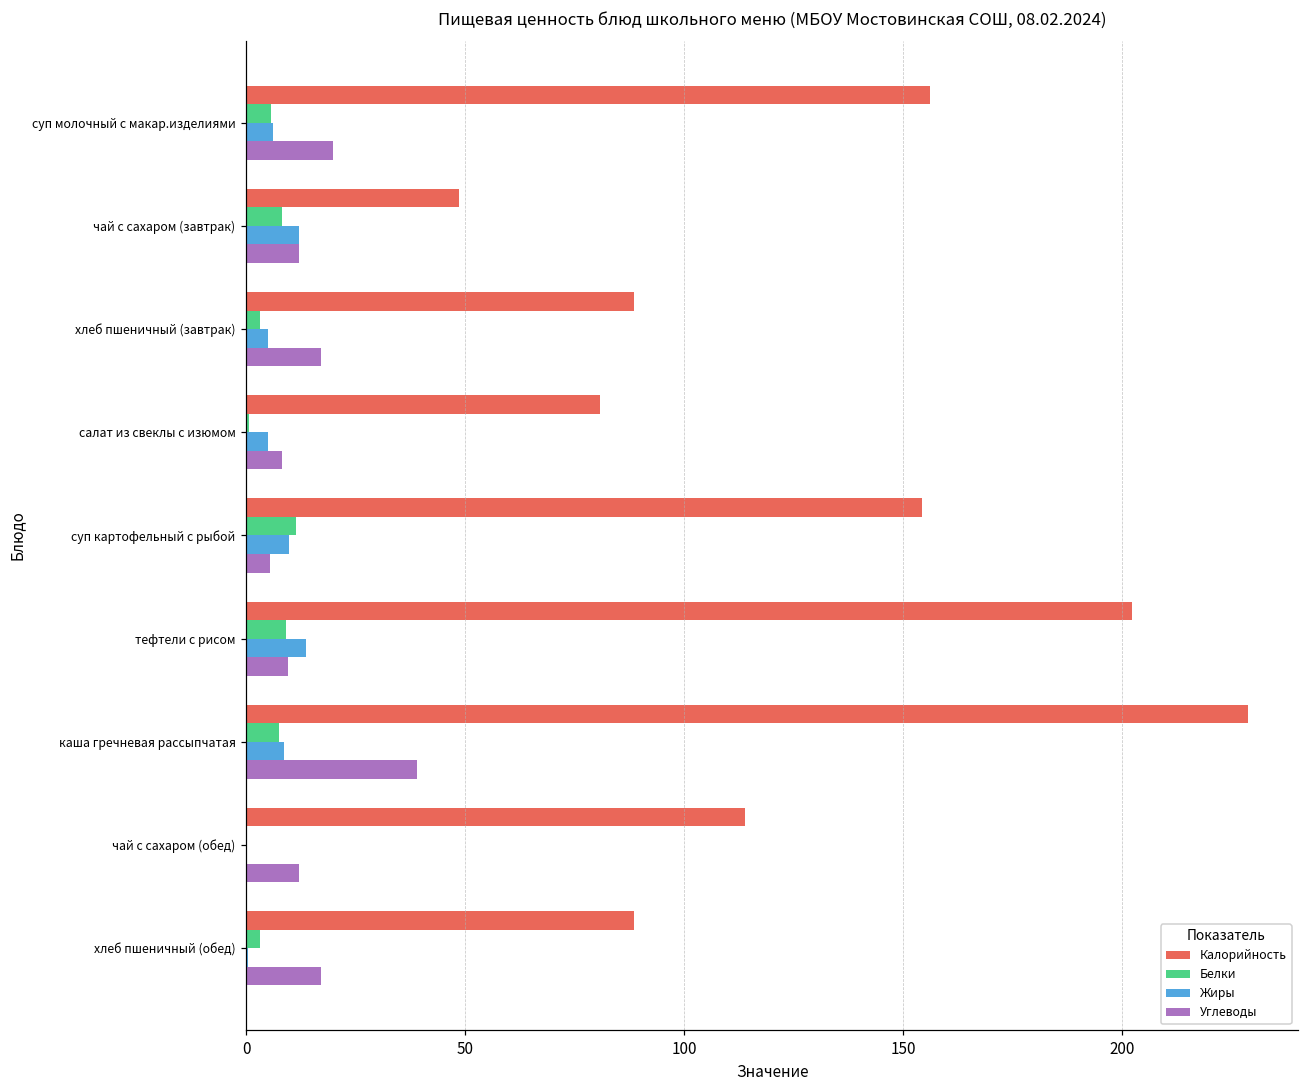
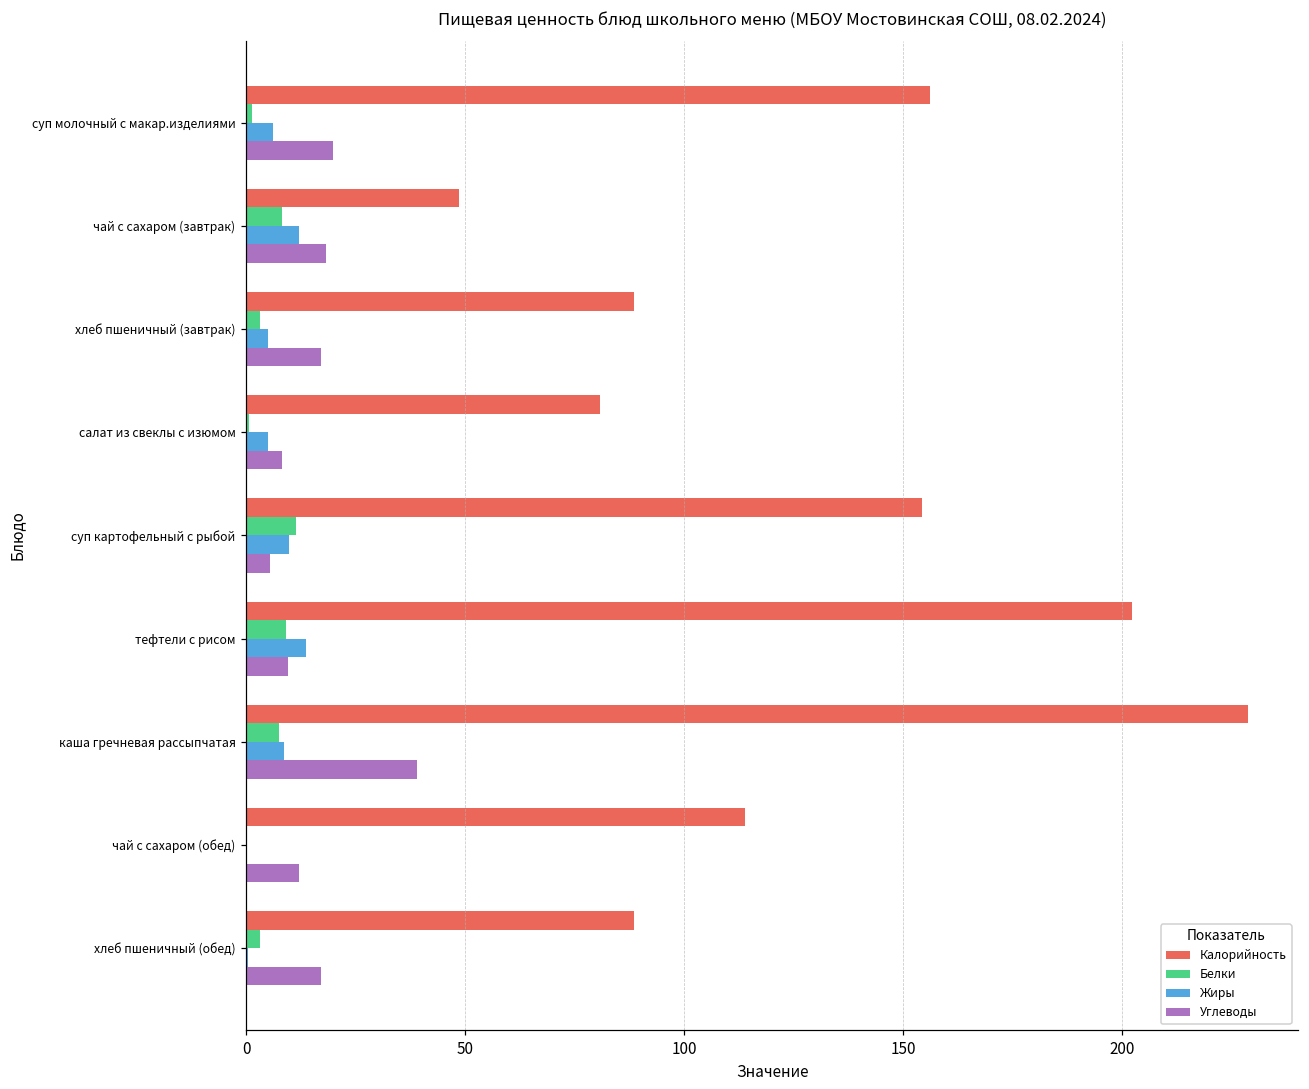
Белки, суп молочный с макар.изделиями: 6 -> 1
Углеводы, чай с сахаром (завтрак): 12 -> 18
